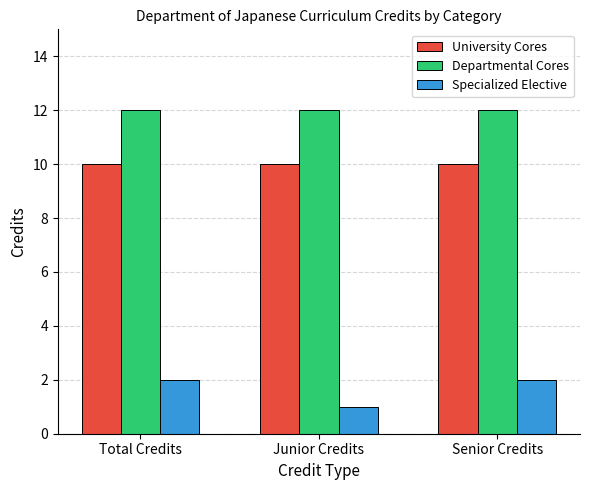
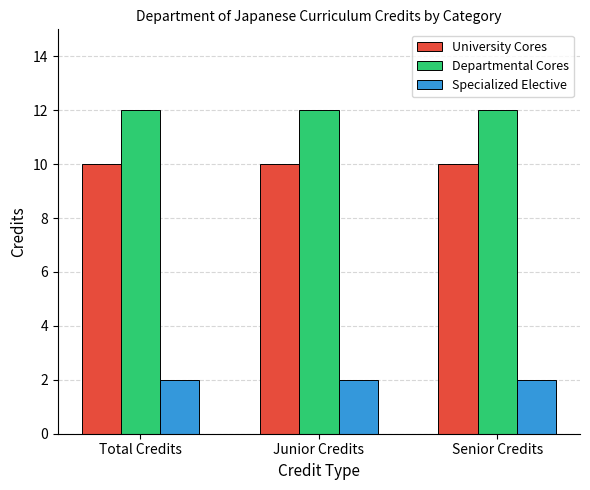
Specialized Elective, Junior Credits: 1 -> 2
